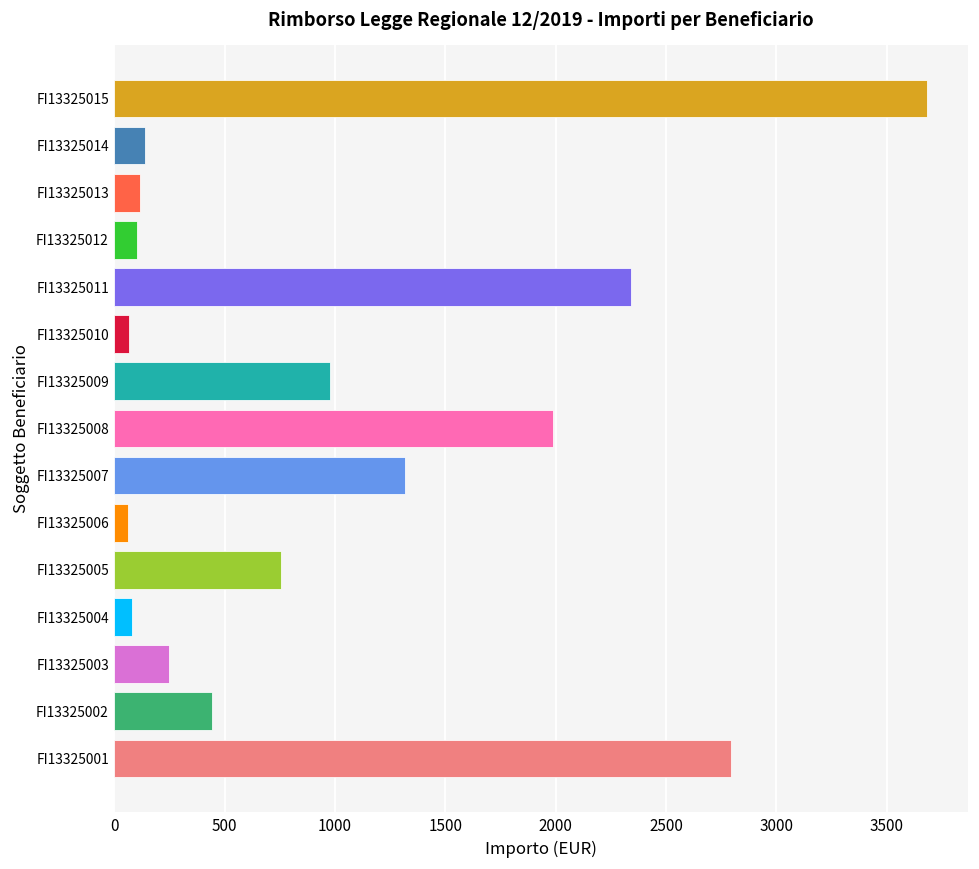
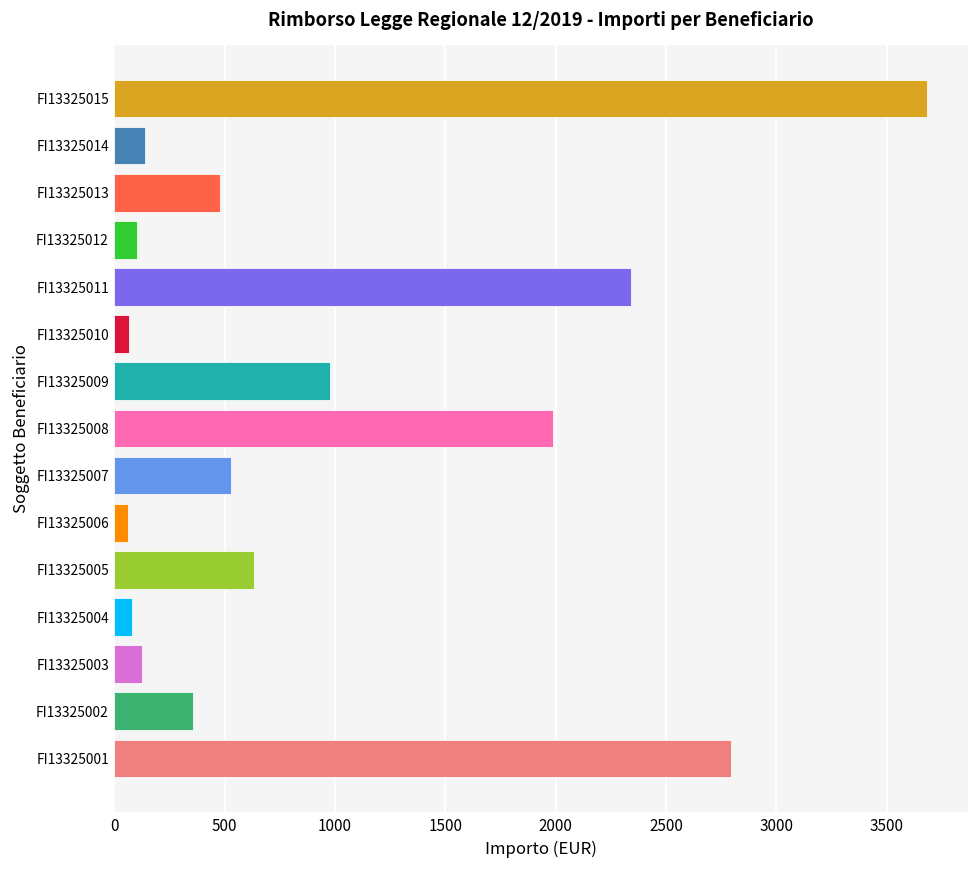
FI13325013: 120 -> 480
FI13325007: 1320 -> 530
FI13325005: 750 -> 630
FI13325003: 250 -> 130
FI13325002: 440 -> 360
